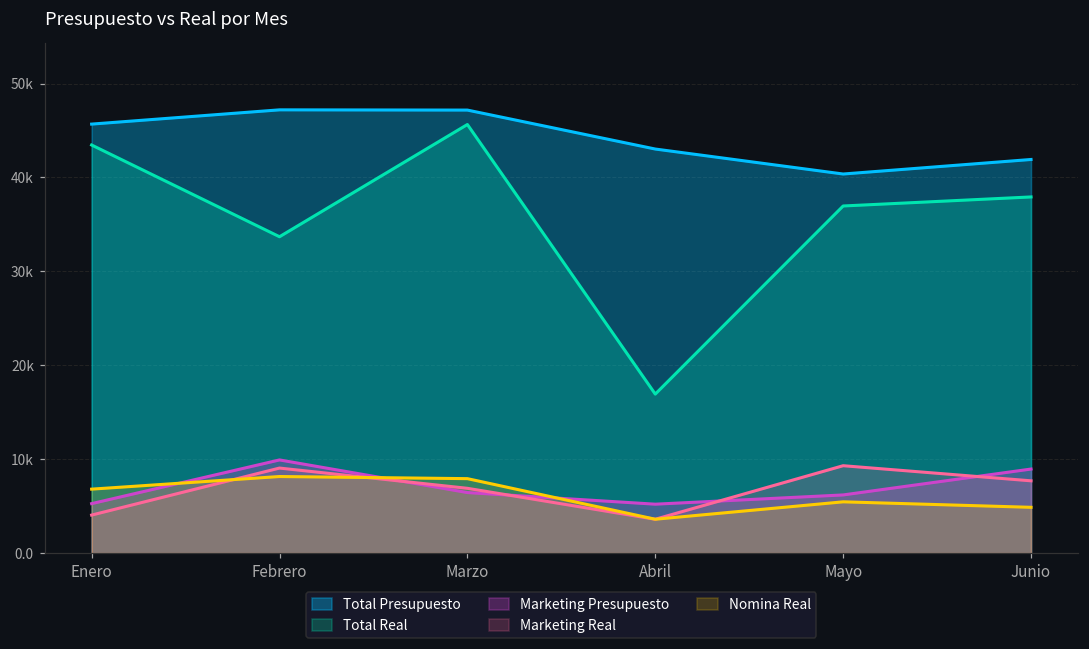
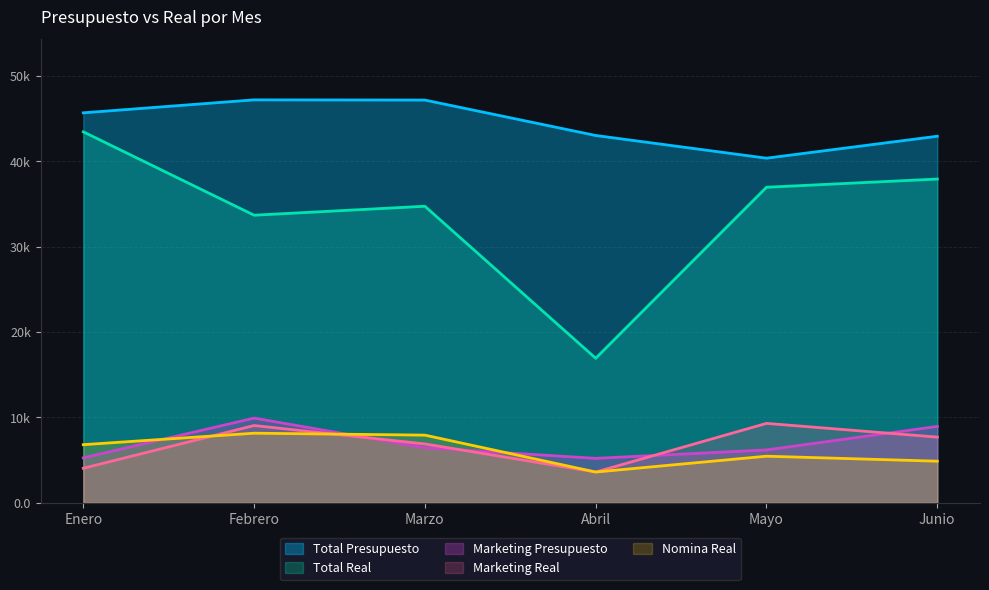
Total Real, Marzo: 46000 -> 35000
Total Presupuesto, Junio: 42000 -> 43000
